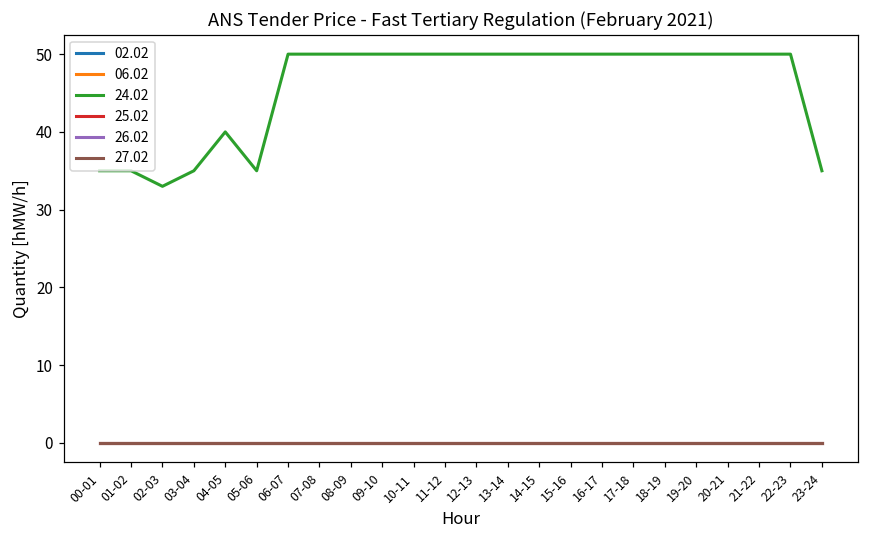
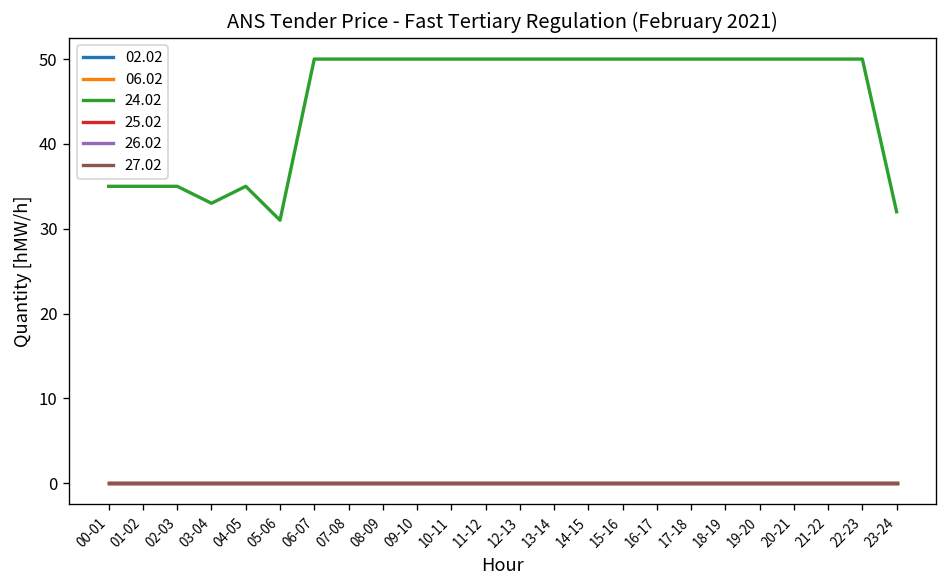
24.02, 02-03: 33 -> 35
24.02, 03-04: 35 -> 33
24.02, 04-05: 40 -> 35
24.02, 05-06: 35 -> 31
24.02, 23-24: 35 -> 32
